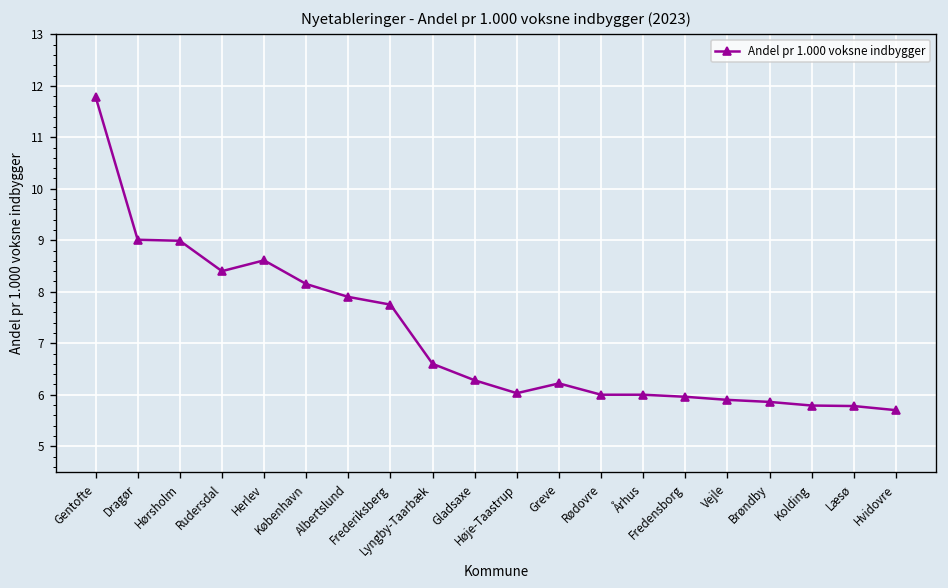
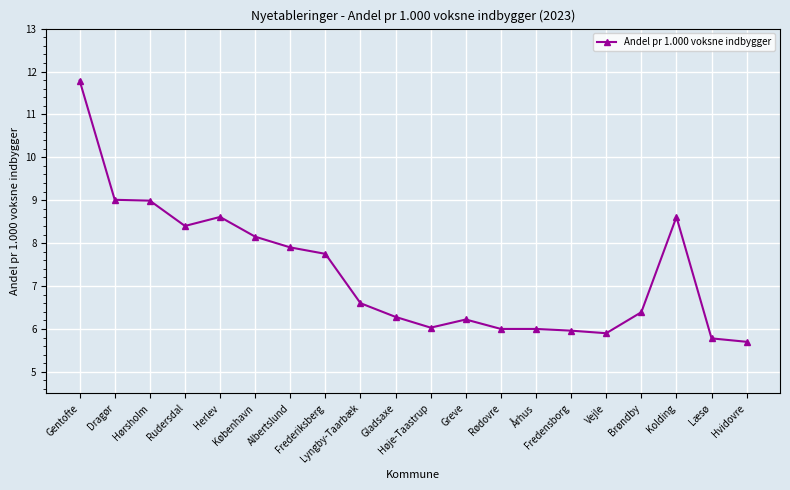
Brøndby: 5.9 -> 6.4
Kolding: 5.8 -> 8.6
